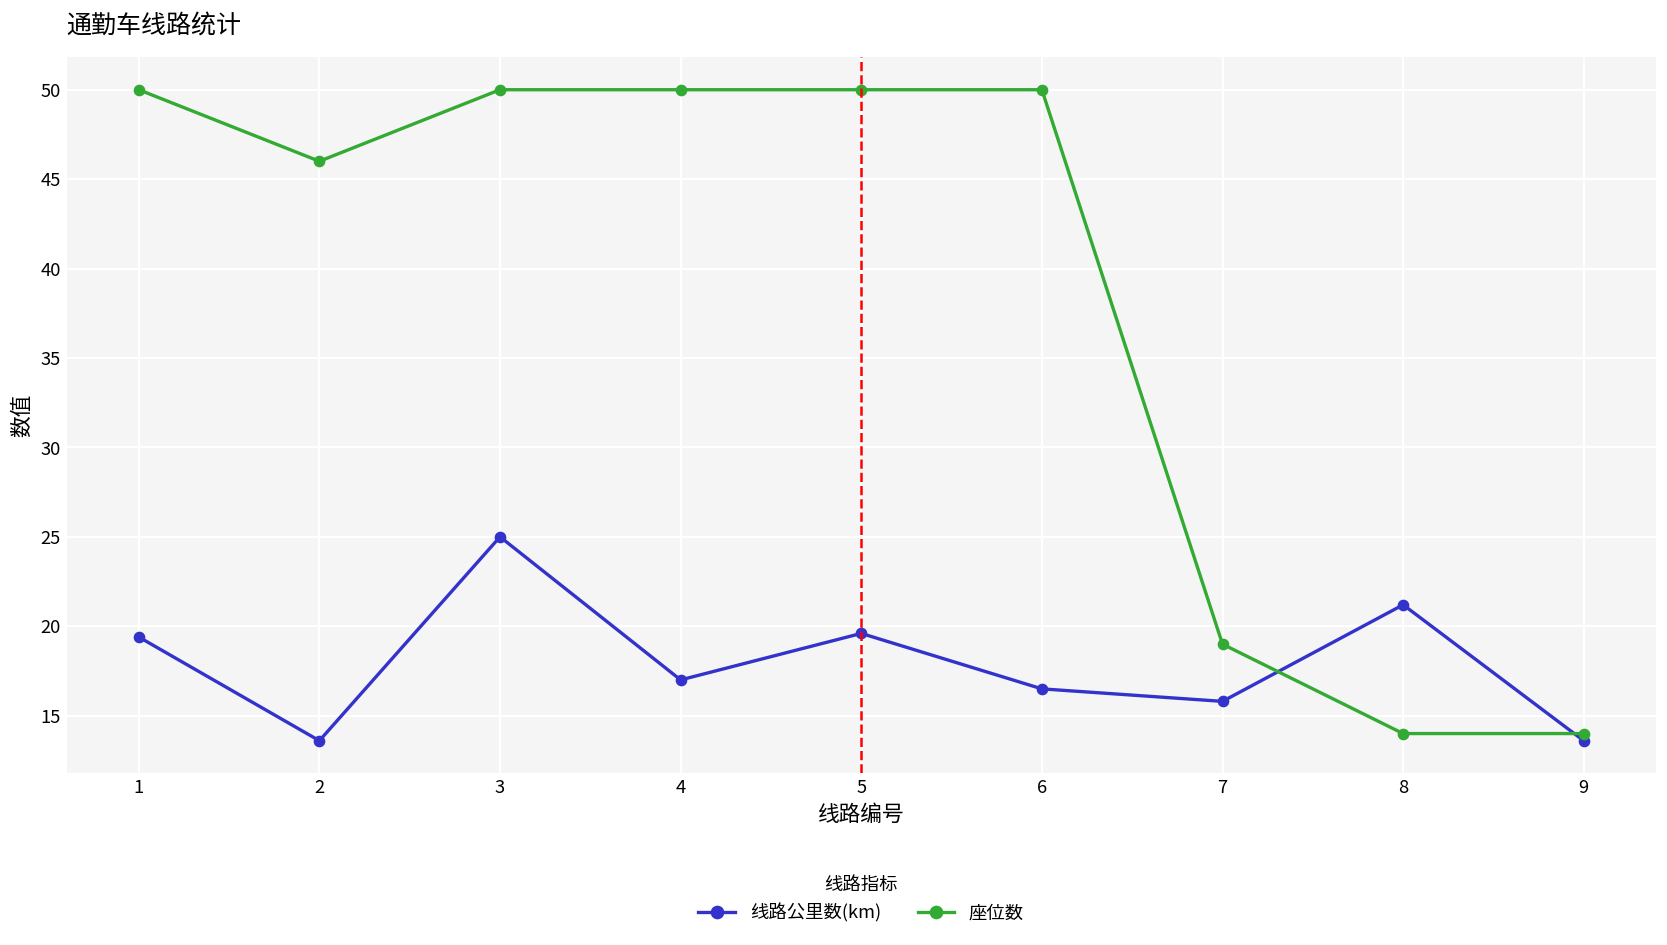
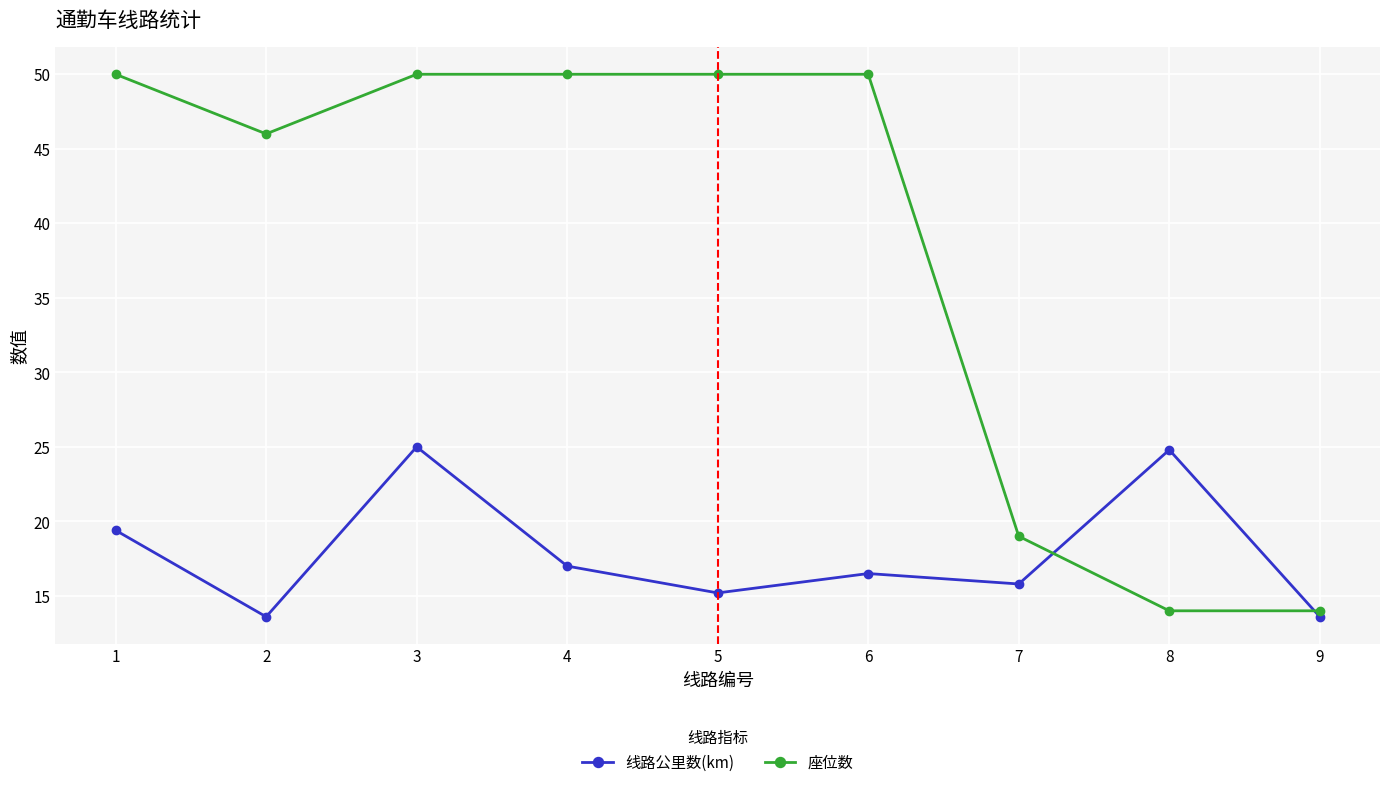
线路公里数(km), 5: 19.6 -> 15.2
线路公里数(km), 8: 21.2 -> 24.8
